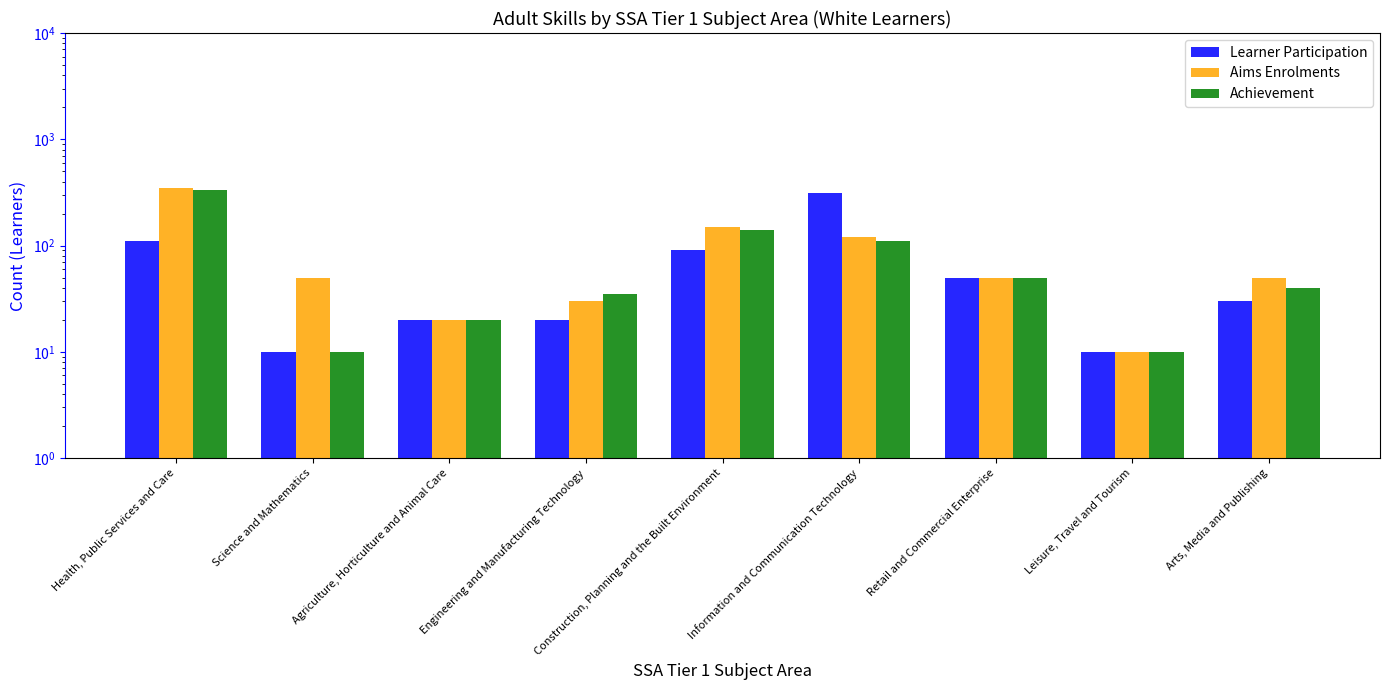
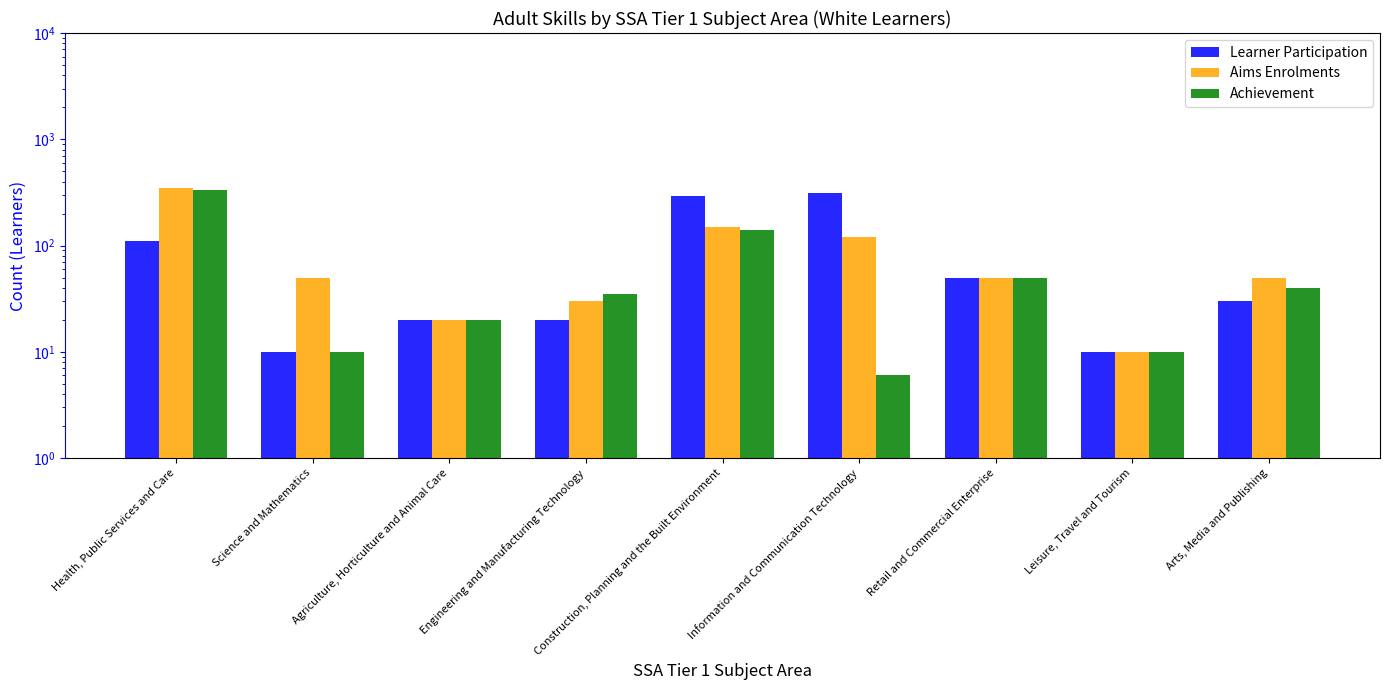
Learner Participation, Construction, Planning and the Built Environment: 90 -> 290
Achievement, Information and Communication Technology: 110 -> 6
